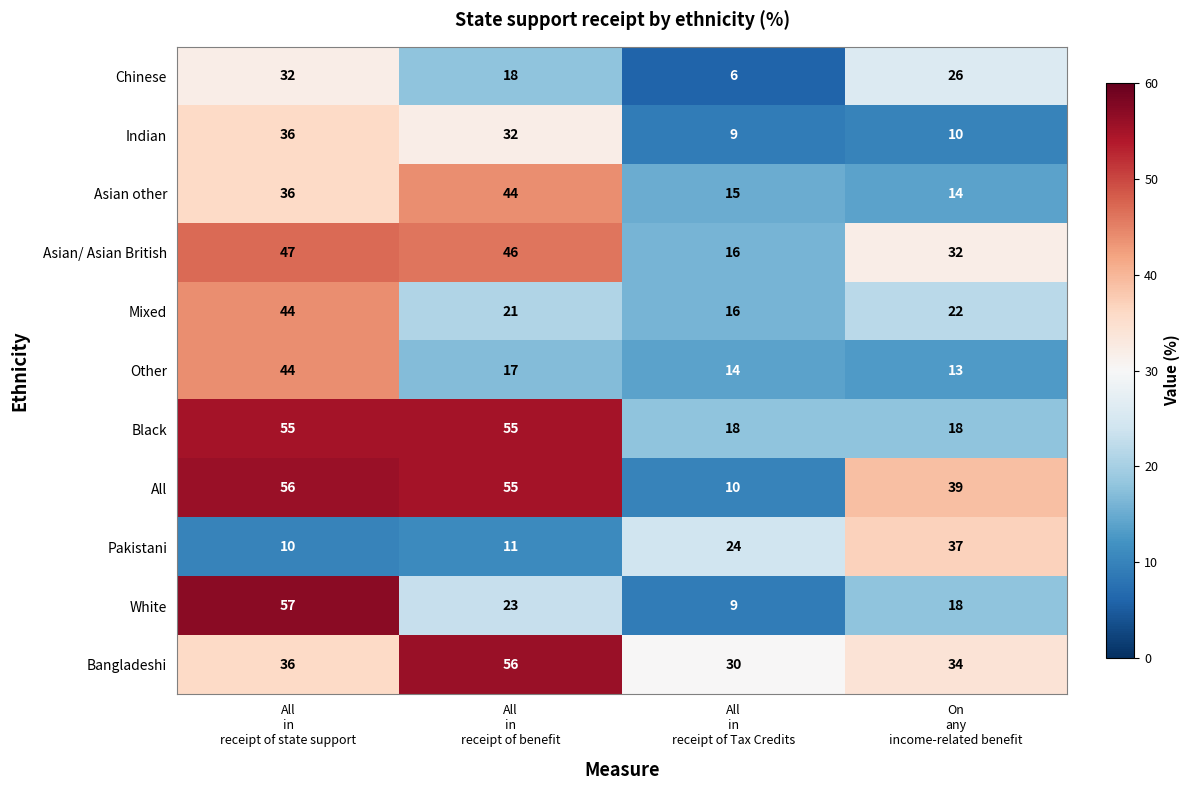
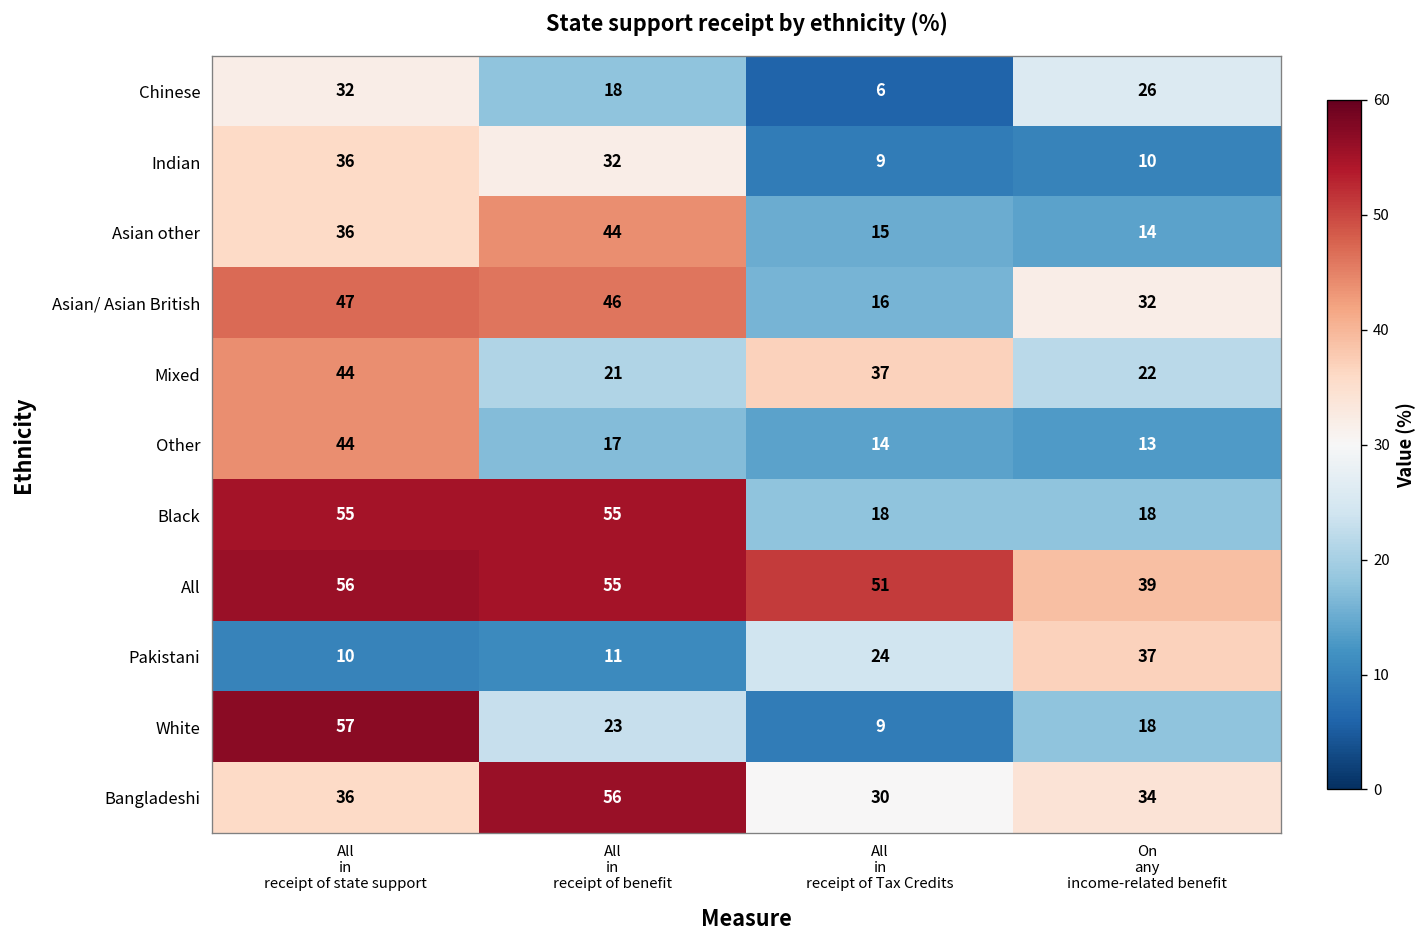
Mixed, All in receipt of Tax Credits: 16 -> 37
All, All in receipt of Tax Credits: 10 -> 51
